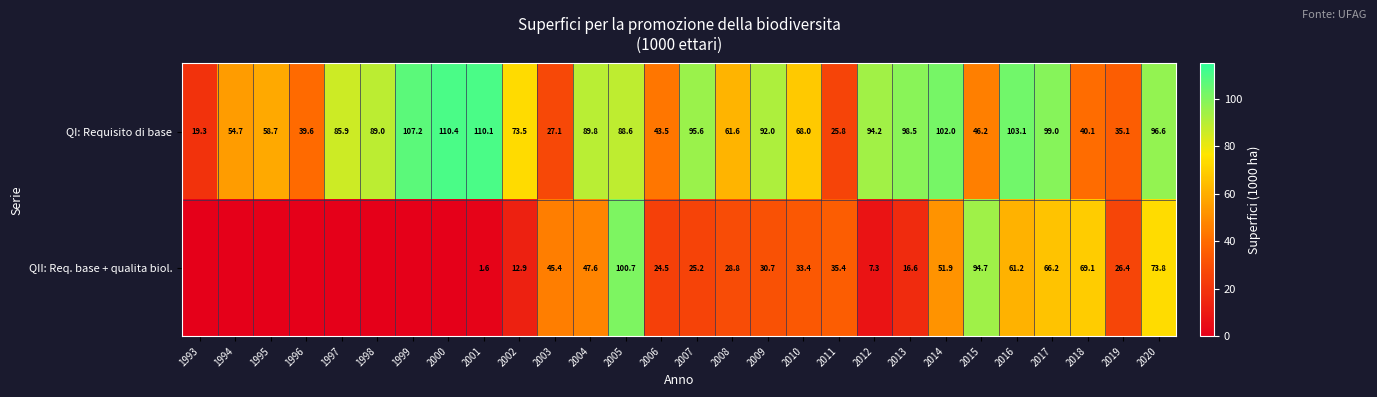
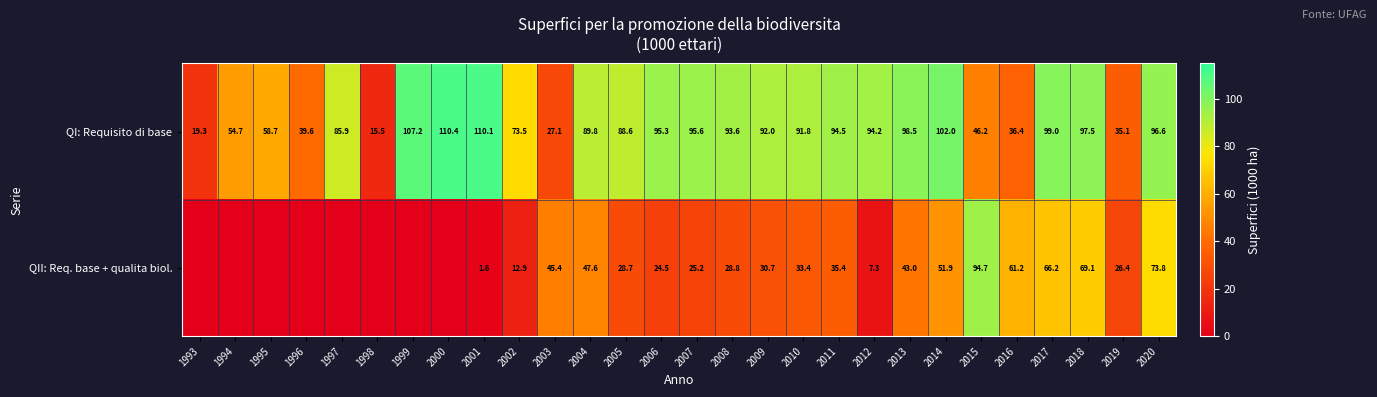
QI: Requisito di base, 1998: 89.0 -> 15.5
QI: Requisito di base, 2006: 43.5 -> 95.3
QI: Requisito di base, 2008: 61.6 -> 93.6
QI: Requisito di base, 2010: 68.0 -> 91.8
QI: Requisito di base, 2011: 25.8 -> 94.5
QI: Requisito di base, 2016: 103.1 -> 36.4
QI: Requisito di base, 2018: 40.1 -> 97.5
QII: Req. base + qualita biol., 2005: 100.7 -> 28.7
QII: Req. base + qualita biol., 2013: 16.6 -> 43.0
